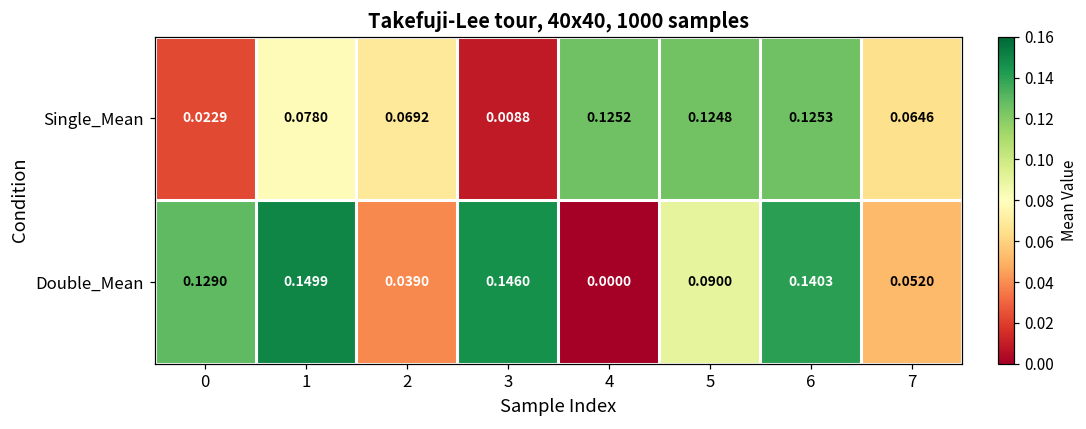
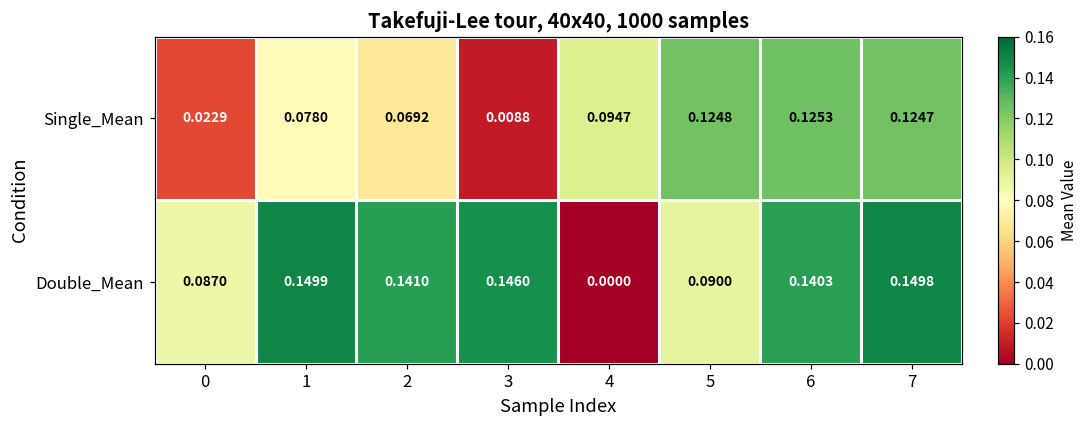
Single_Mean, 4: 0.1252 -> 0.0947
Single_Mean, 7: 0.0646 -> 0.1247
Double_Mean, 0: 0.1290 -> 0.0870
Double_Mean, 2: 0.0390 -> 0.1410
Double_Mean, 7: 0.0520 -> 0.1498
